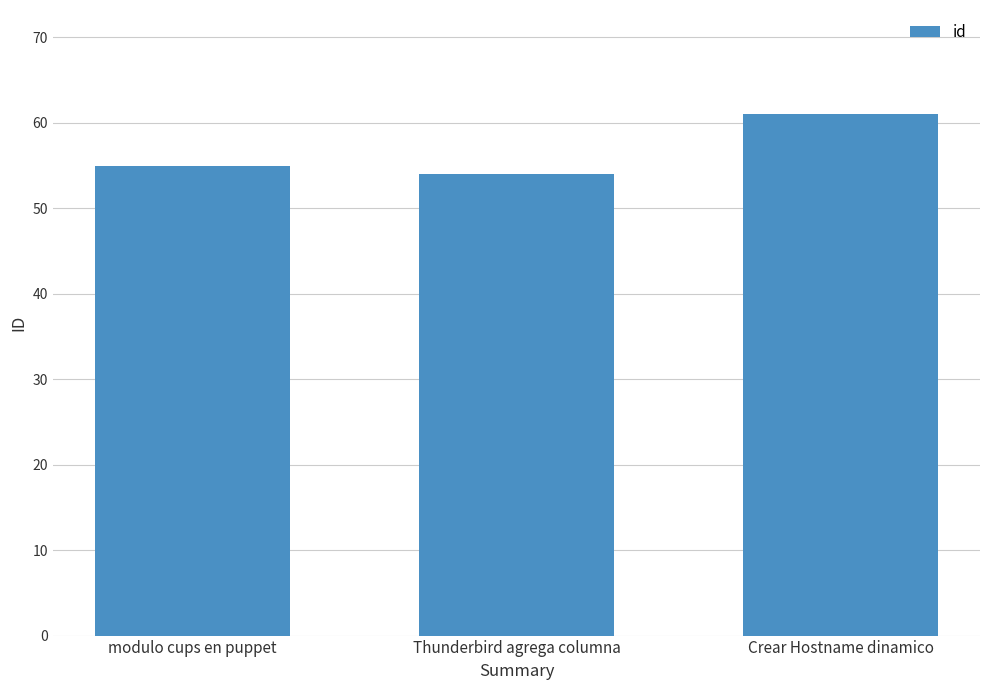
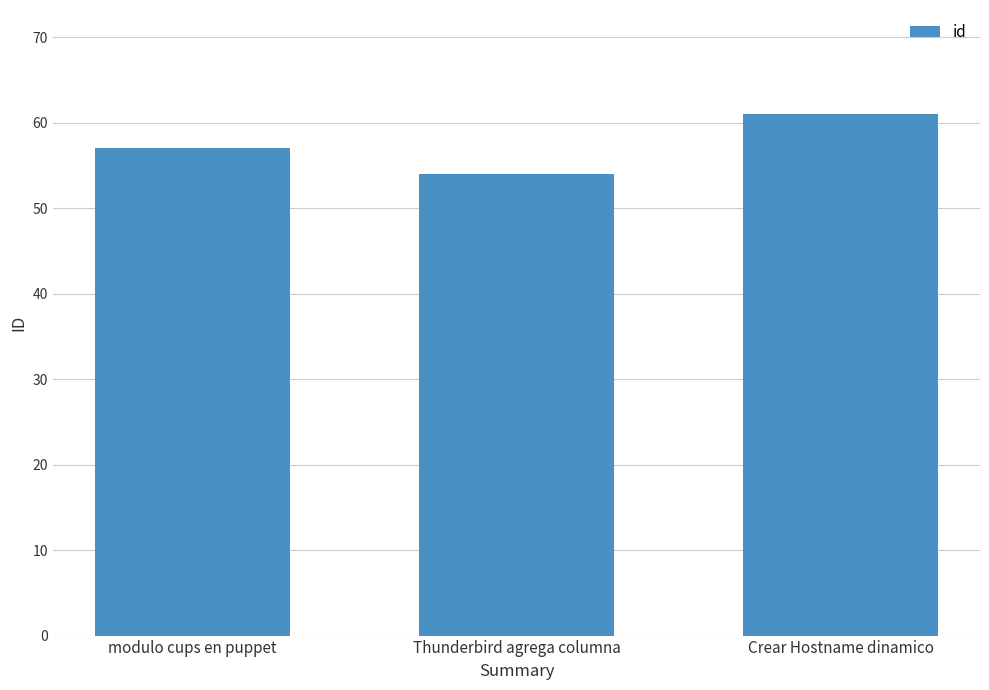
modulo cups en puppet: 55 -> 57
